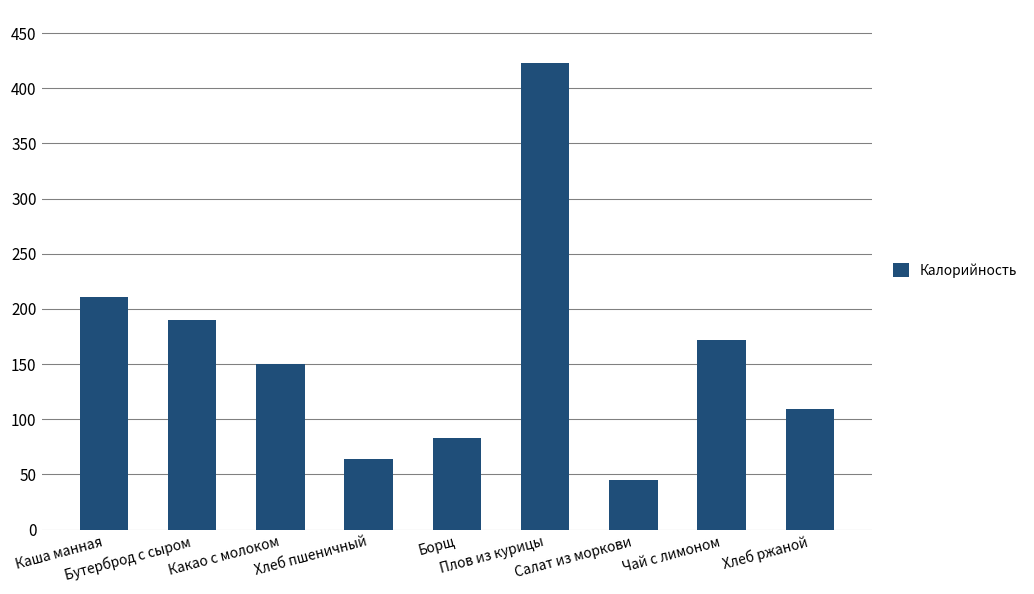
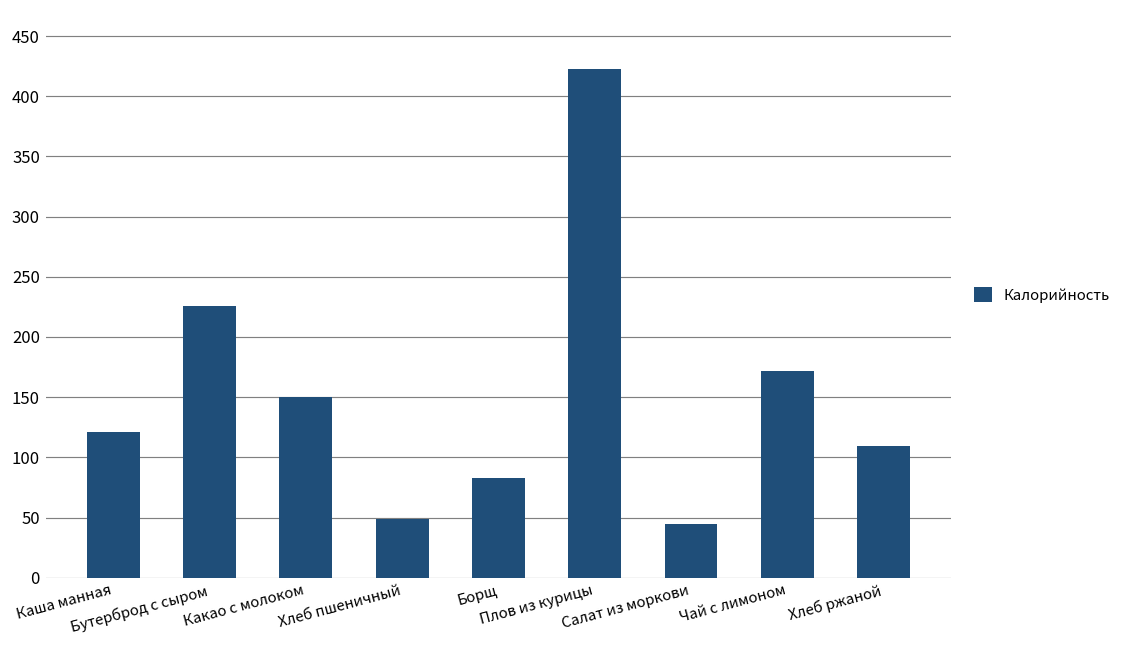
Каша манная: 211 -> 121
Бутерброд с сыром: 190 -> 226
Хлеб пшеничный: 64 -> 49
